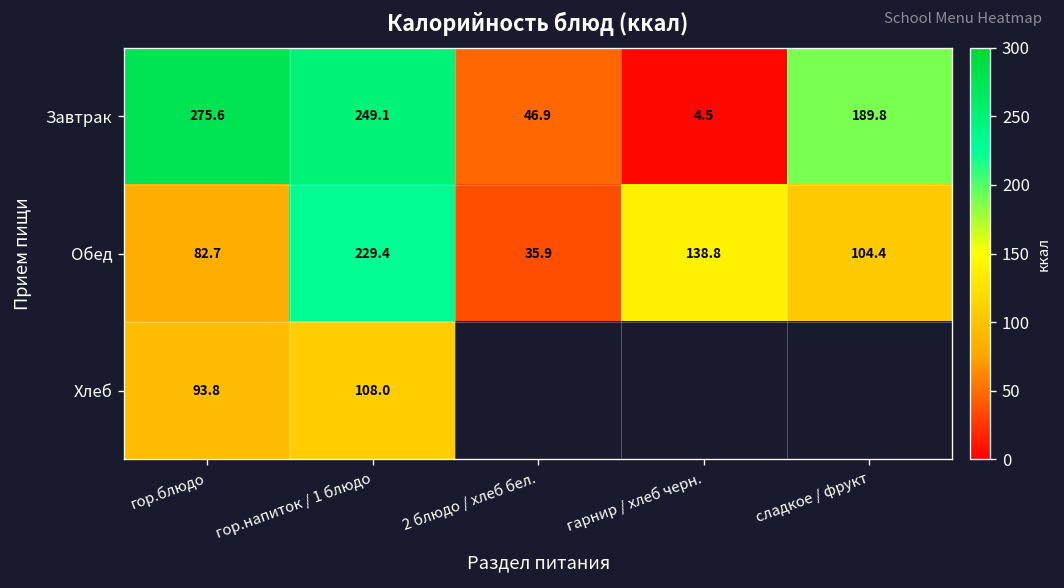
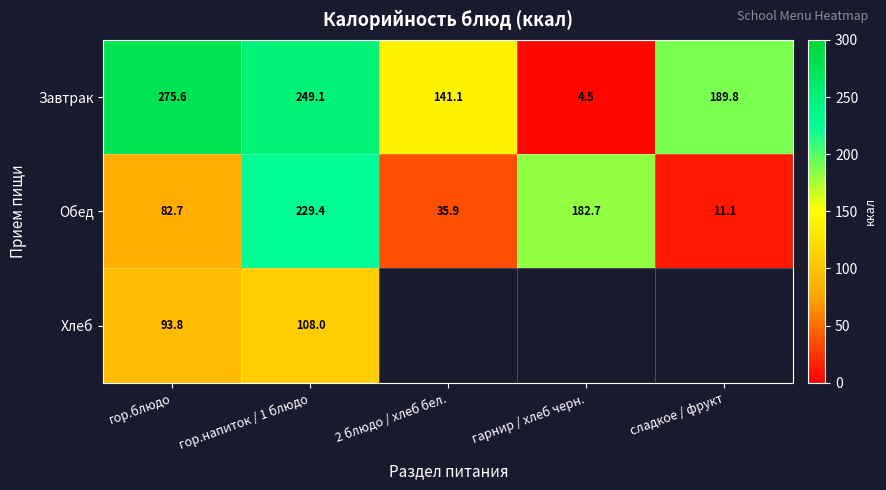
Завтрак, 2 блюдо / хлеб бел.: 46.9 -> 141.1
Обед, гарнир / хлеб черн.: 138.8 -> 182.7
Обед, сладкое / фрукт: 104.4 -> 11.1
